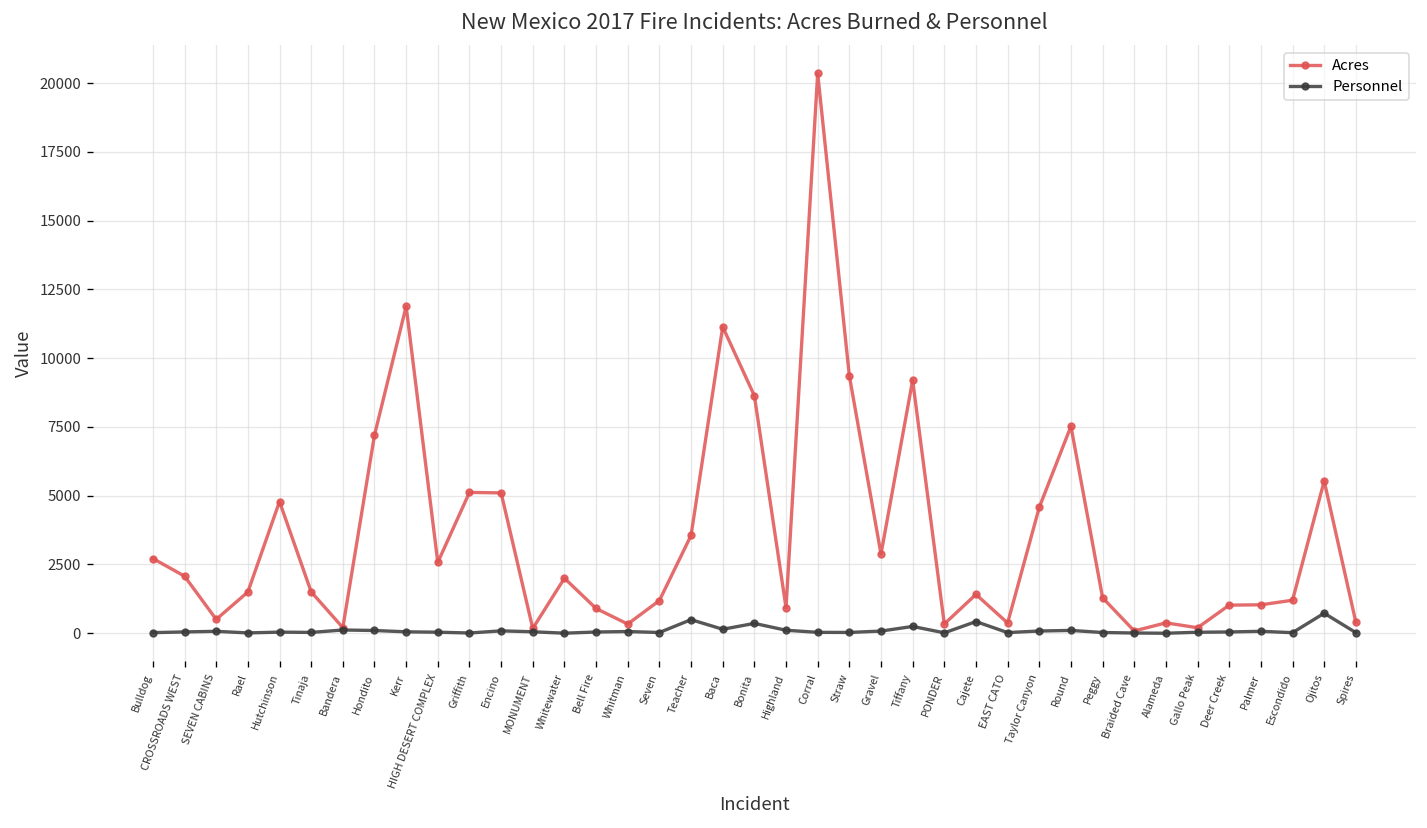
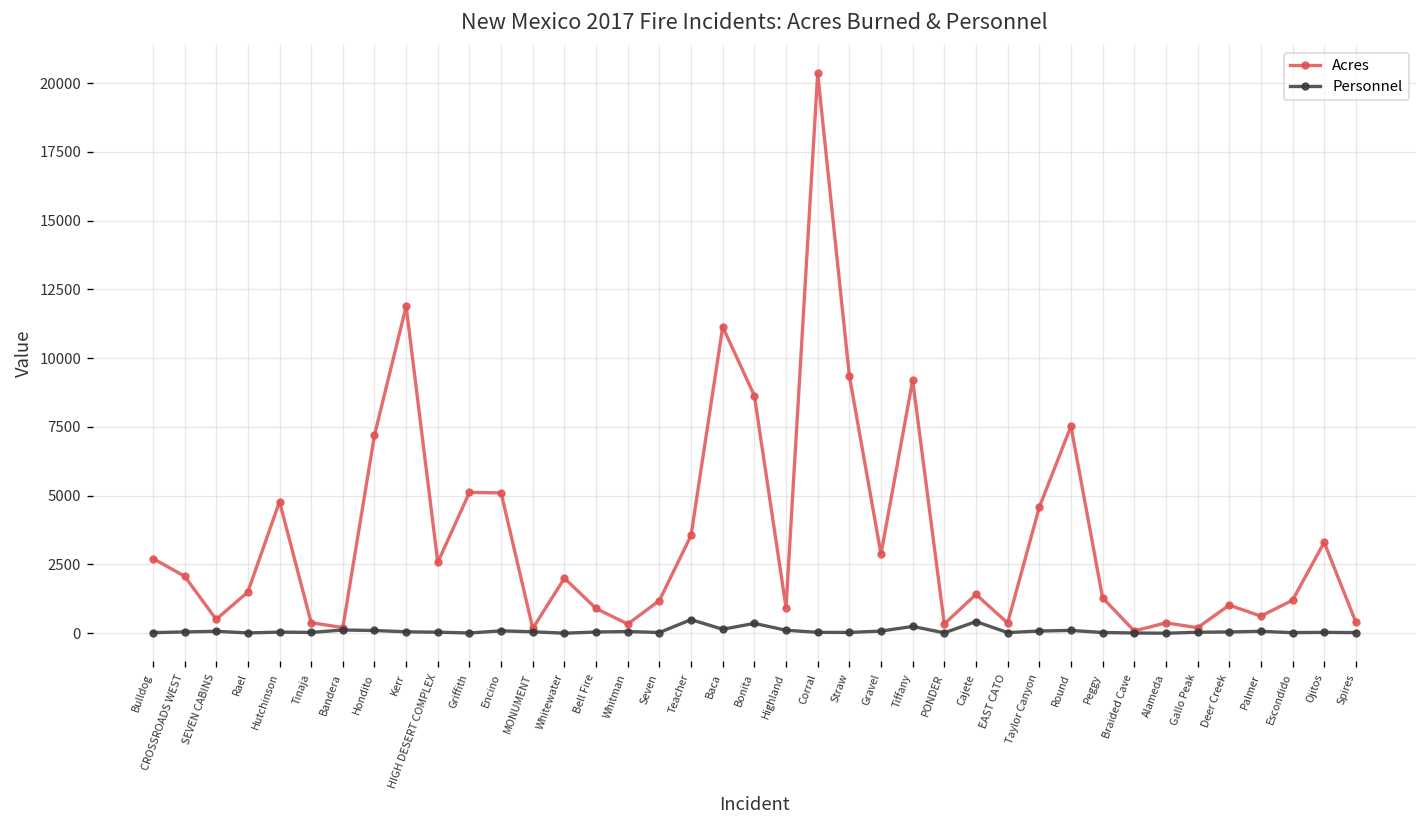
Acres, Tinaja: 1500 -> 400
Acres, Palmer: 1000 -> 600
Acres, Ojitos: 5500 -> 3300
Personnel, Ojitos: 700 -> 0
